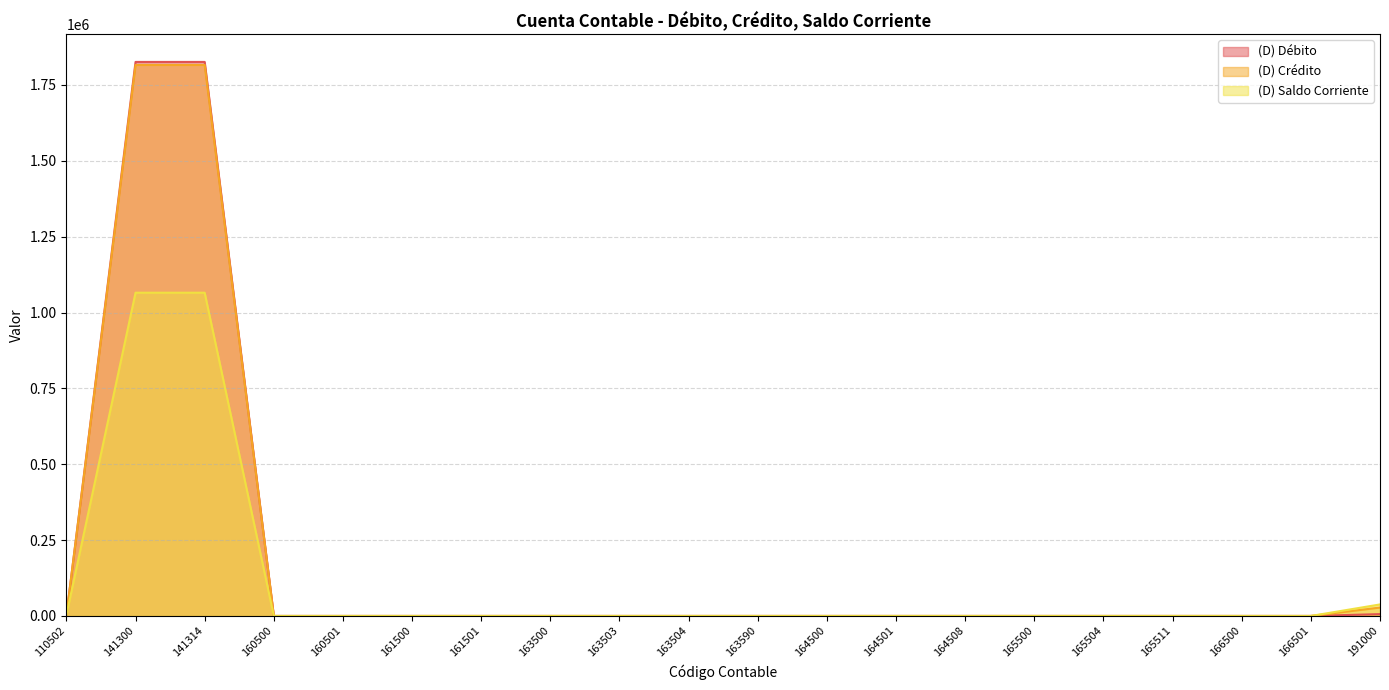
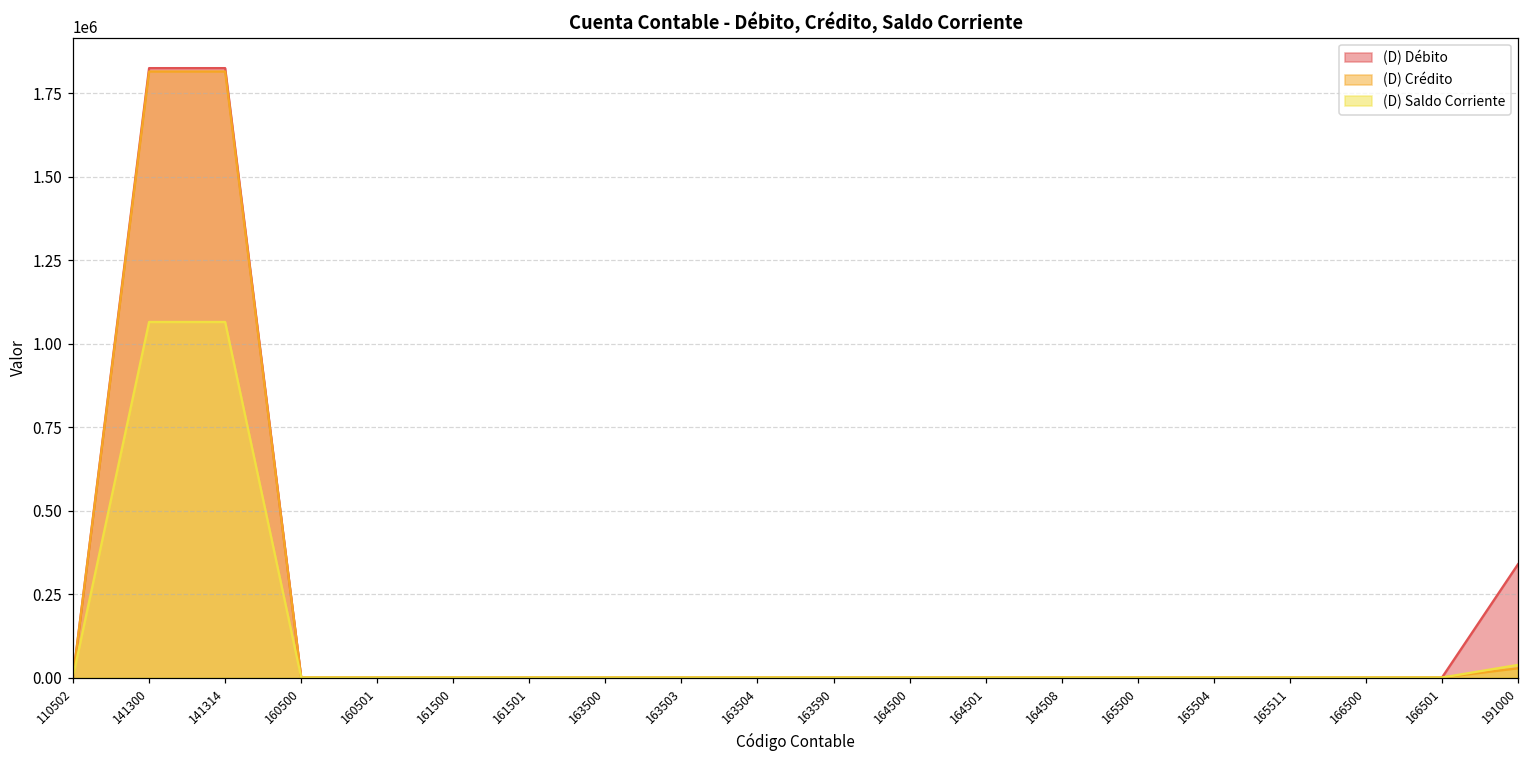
(D) Débito, 191000: 10000 -> 340000
